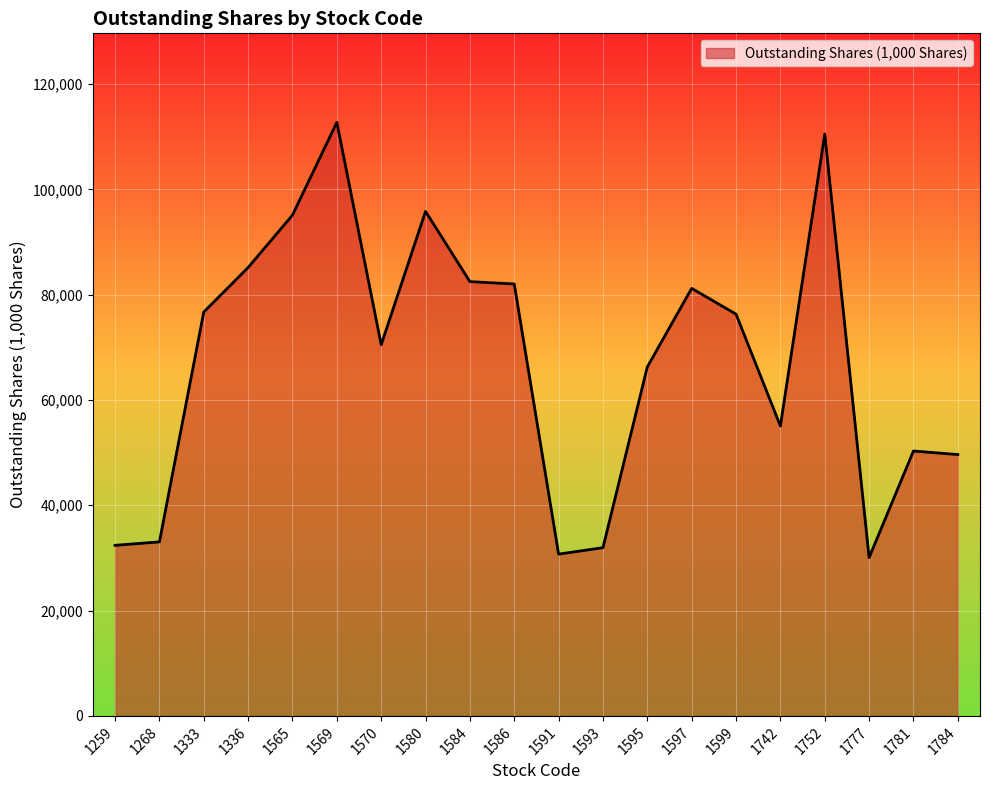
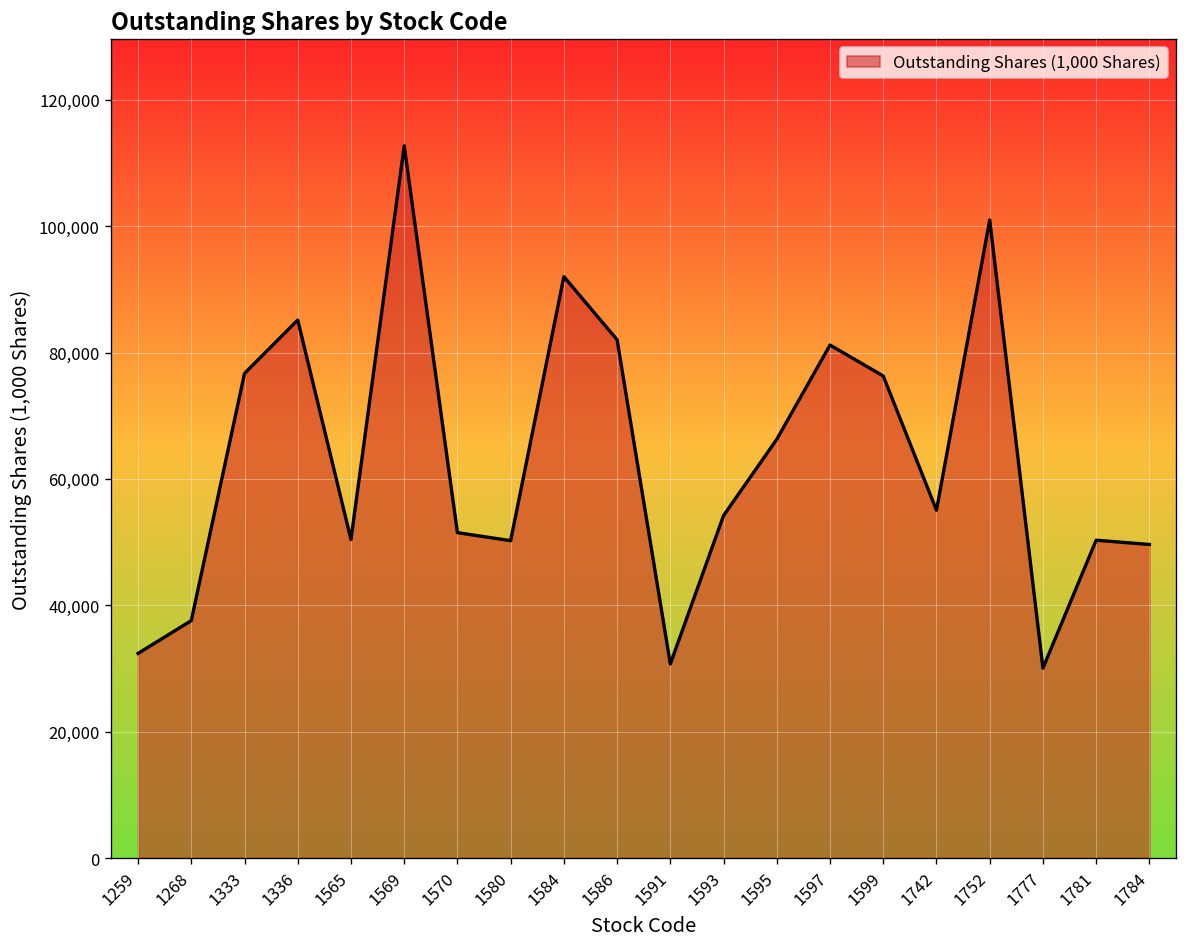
1268: 33,000 -> 38,000
1565: 95,000 -> 50,000
1570: 70,000 -> 52,000
1580: 96,000 -> 50,000
1584: 82,000 -> 92,000
1593: 32,000 -> 54,000
1752: 110,000 -> 101,000
